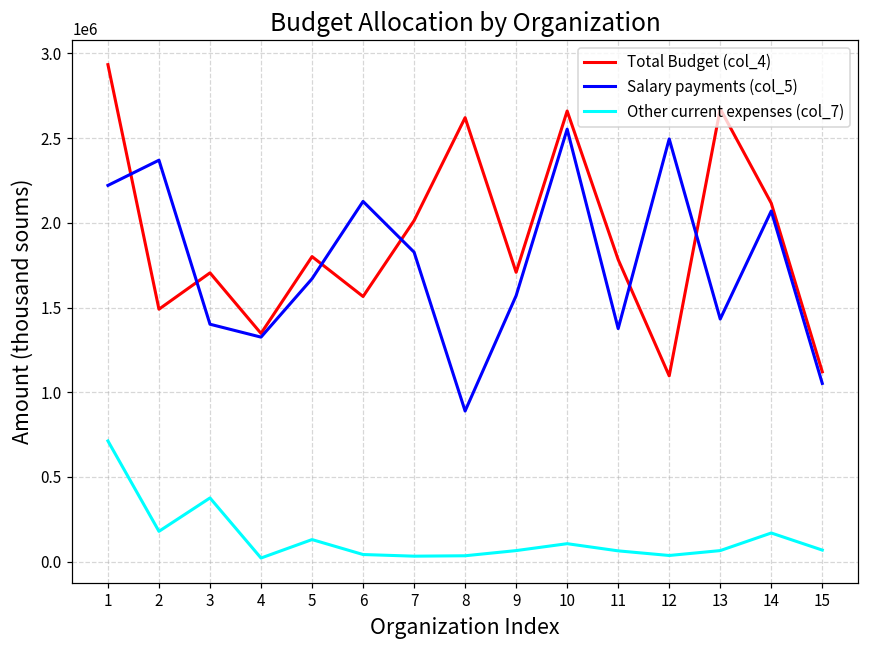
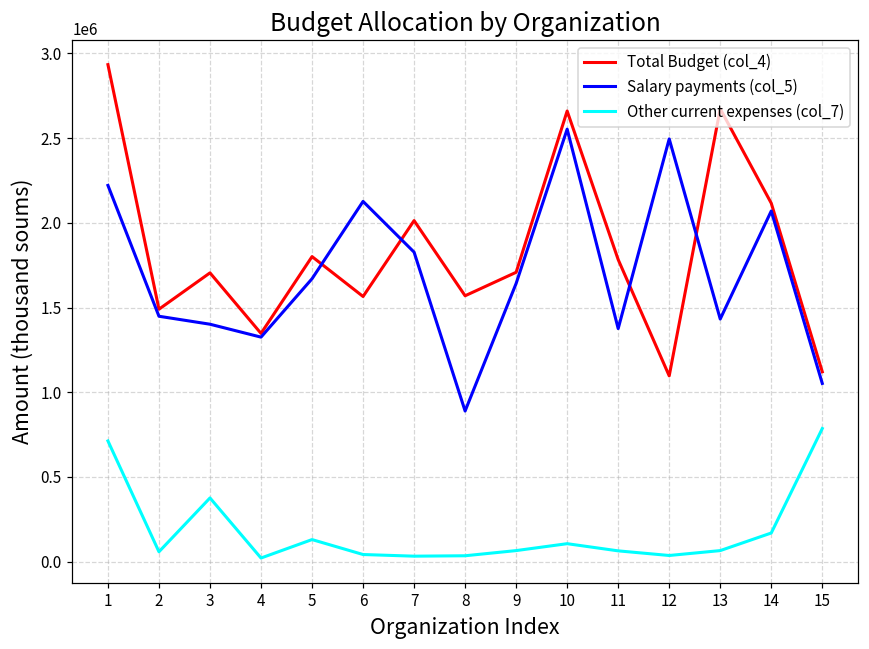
Salary payments (col_5), 2: 2370000 -> 1450000
Other current expenses (col_7), 2: 180000 -> 60000
Total Budget (col_4), 8: 2620000 -> 1570000
Salary payments (col_5), 9: 1570000 -> 1640000
Other current expenses (col_7), 15: 70000 -> 790000
